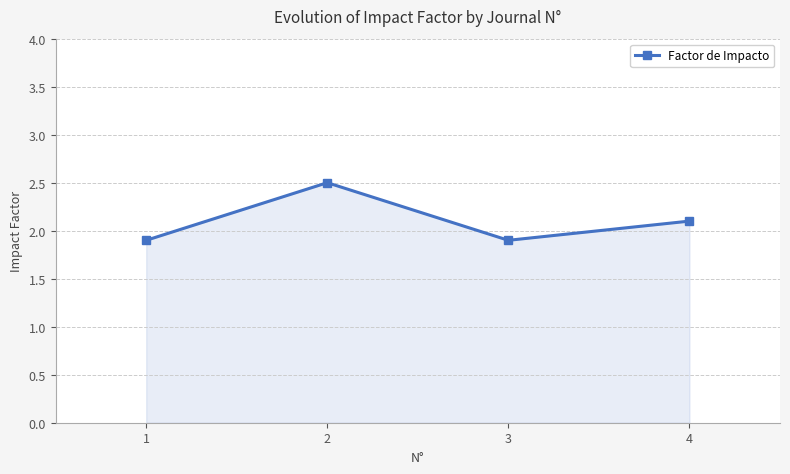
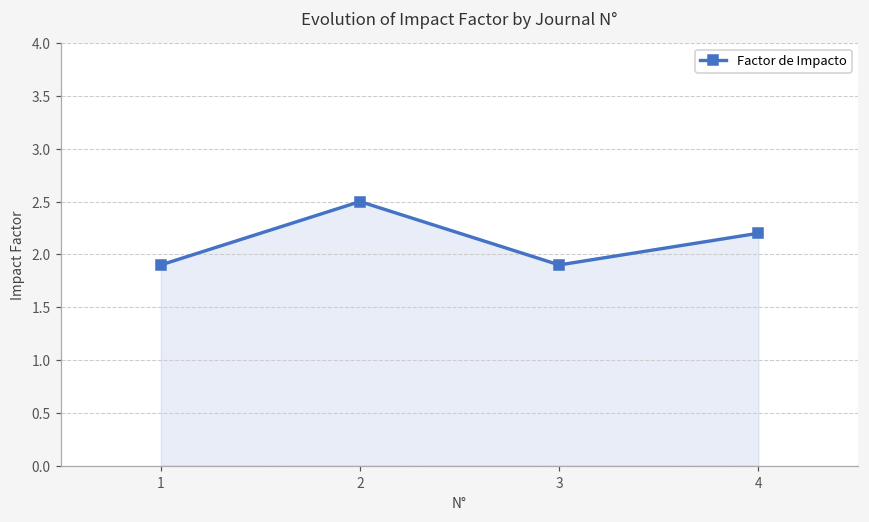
4: 2.1 -> 2.2
